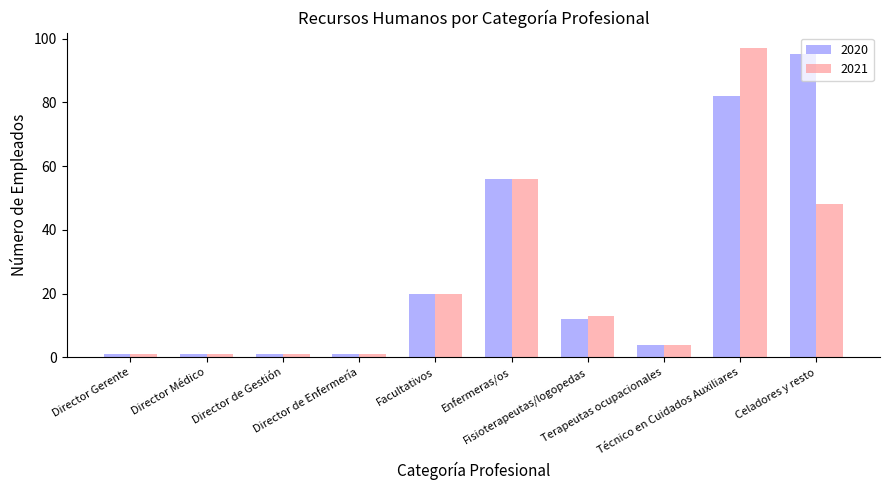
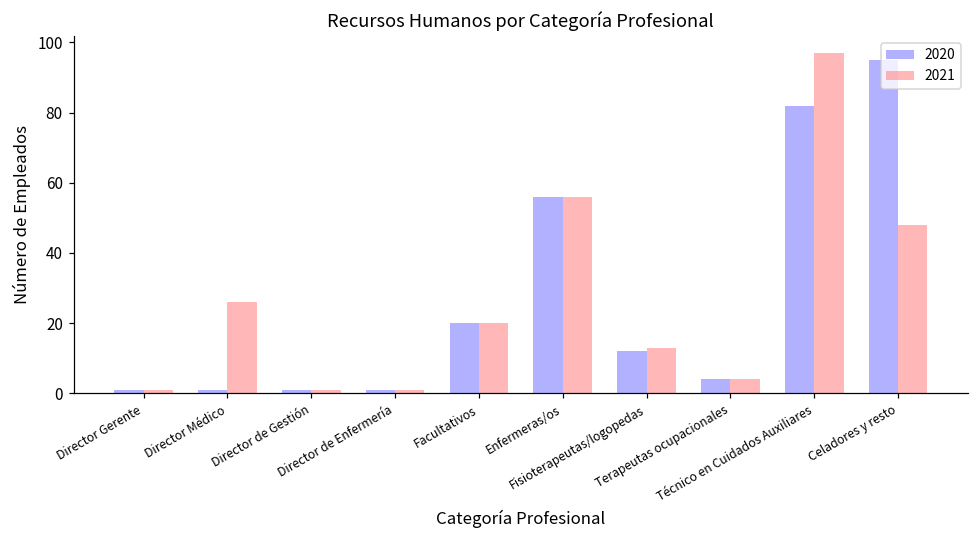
2021, Director Médico: 1 -> 26
